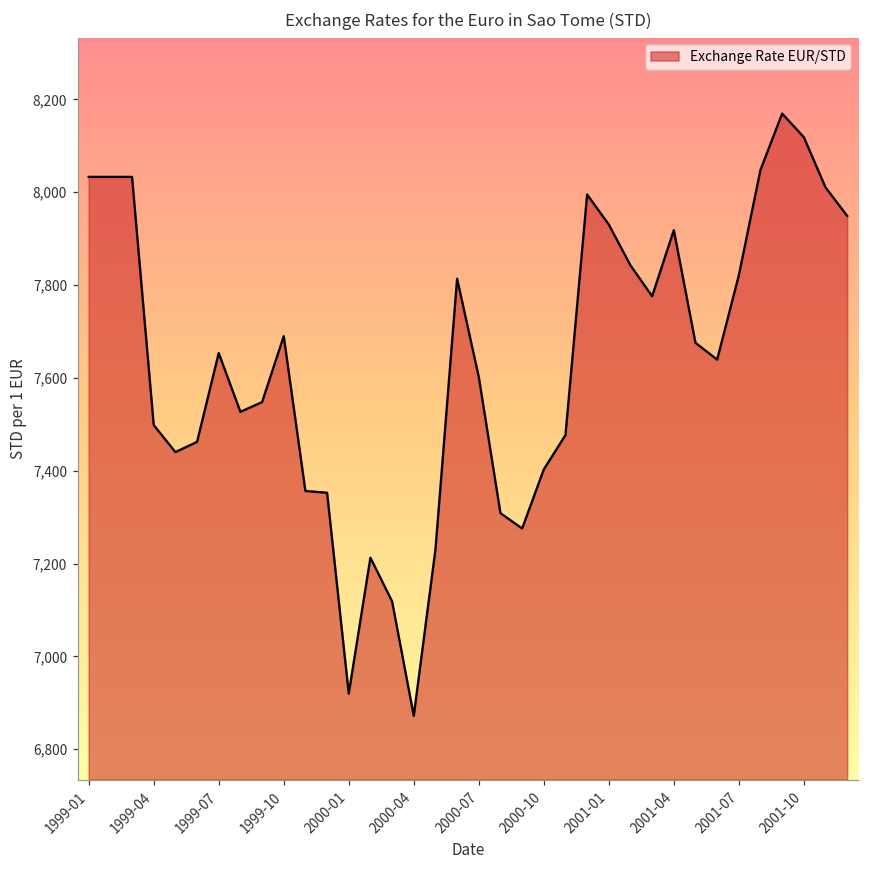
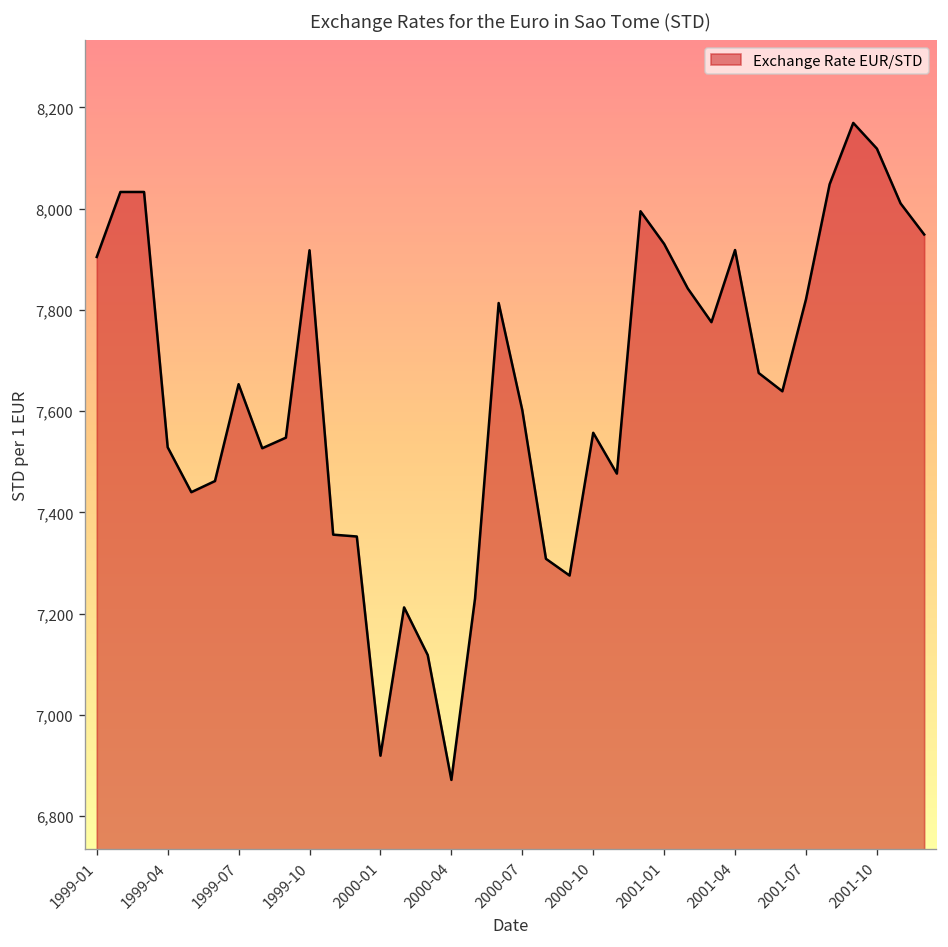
1999-01: 8,030 -> 7,900
1999-04: 7,500 -> 7,530
1999-10: 7,690 -> 7,920
2000-10: 7,400 -> 7,560
